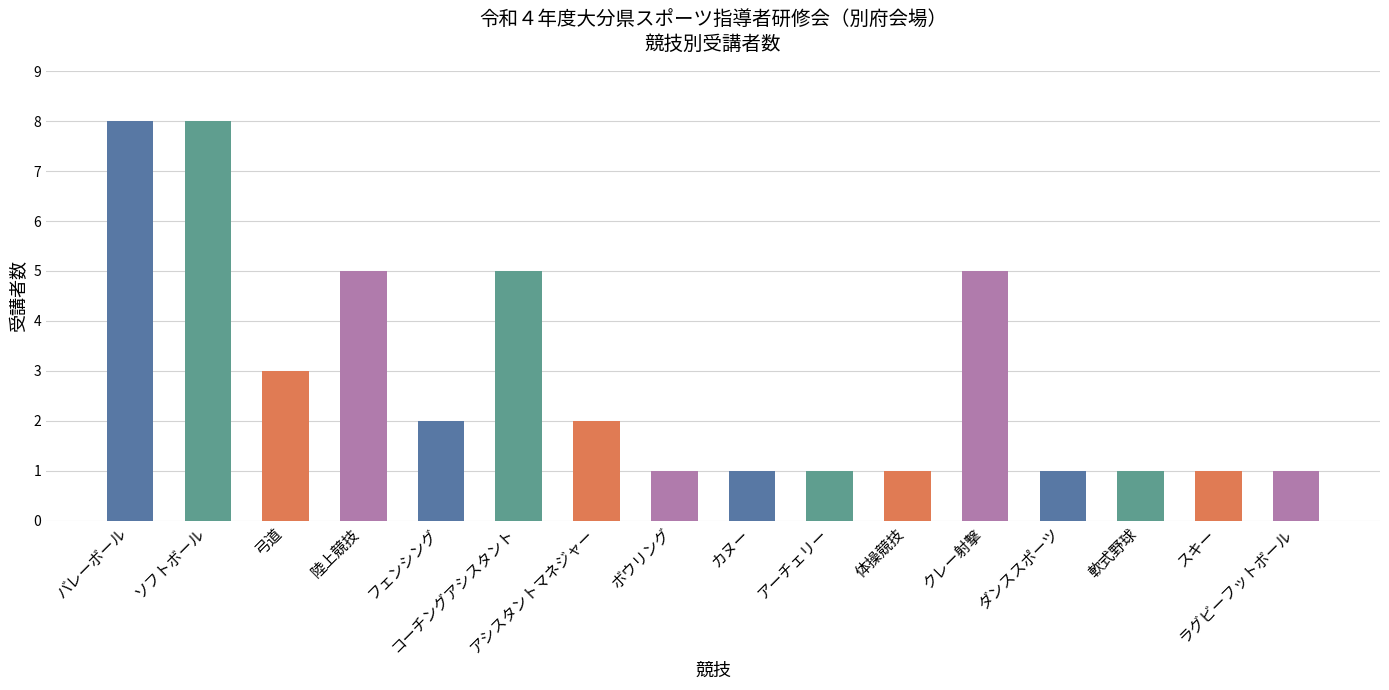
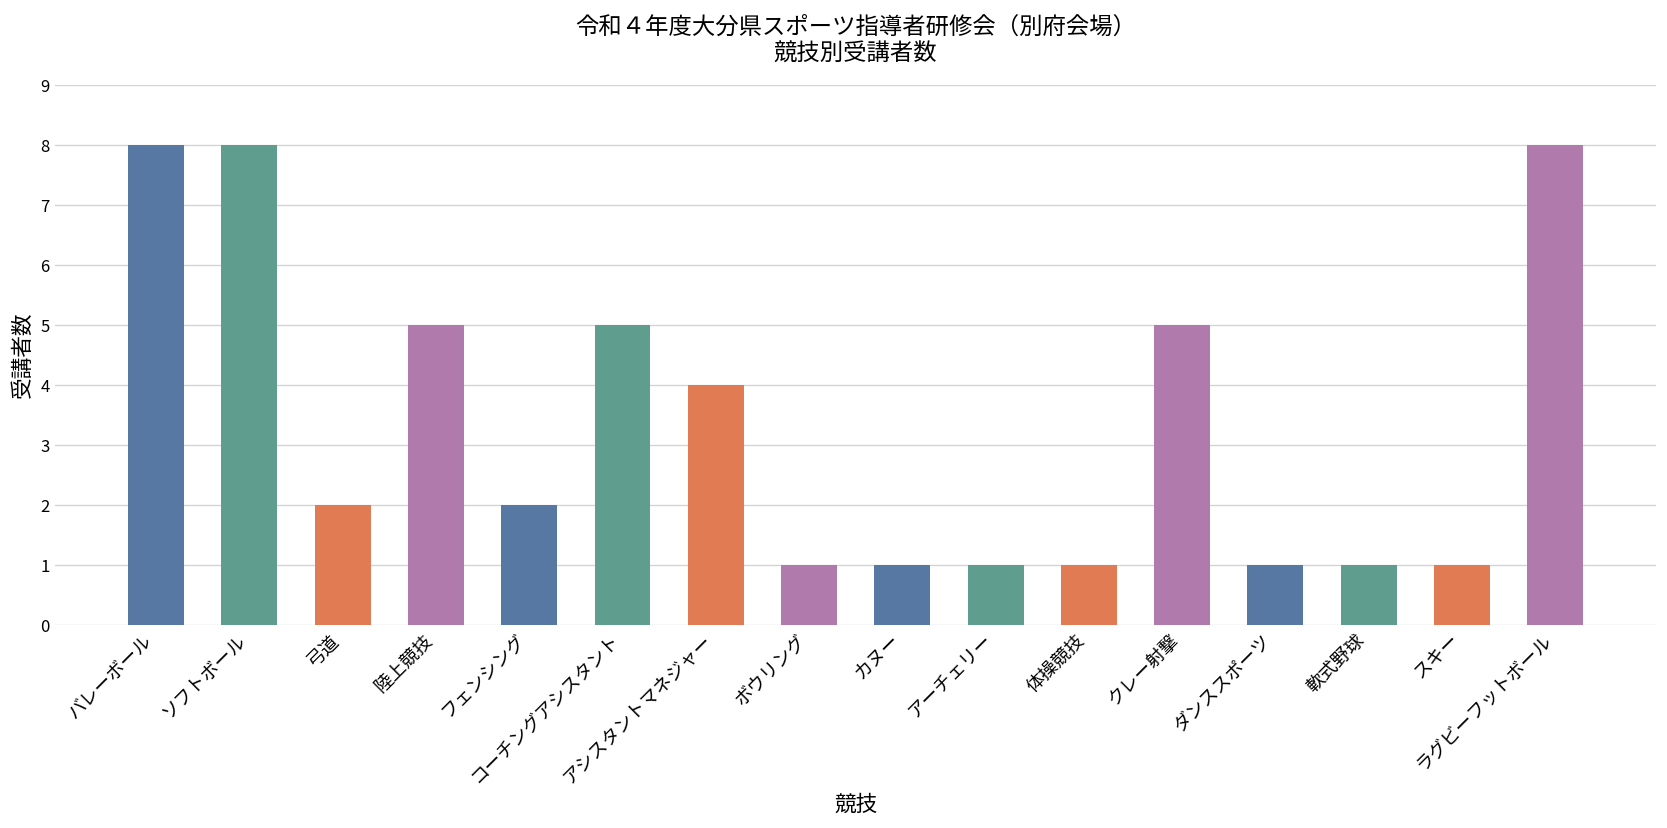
弓道: 3 -> 2
アシスタントマネジャー: 2 -> 4
ラグビーフットボール: 1 -> 8
